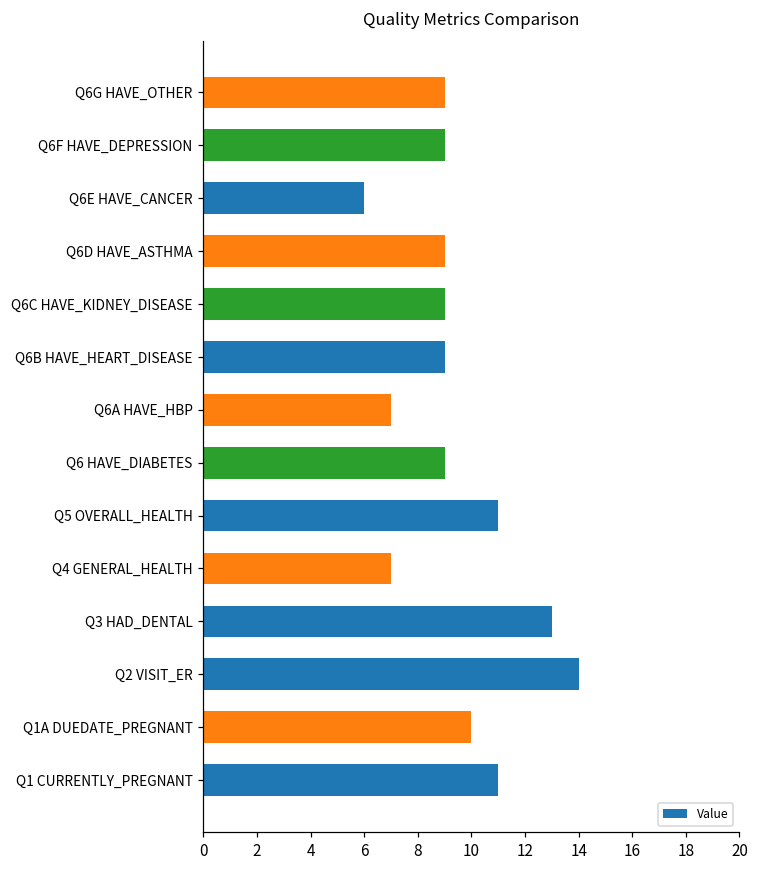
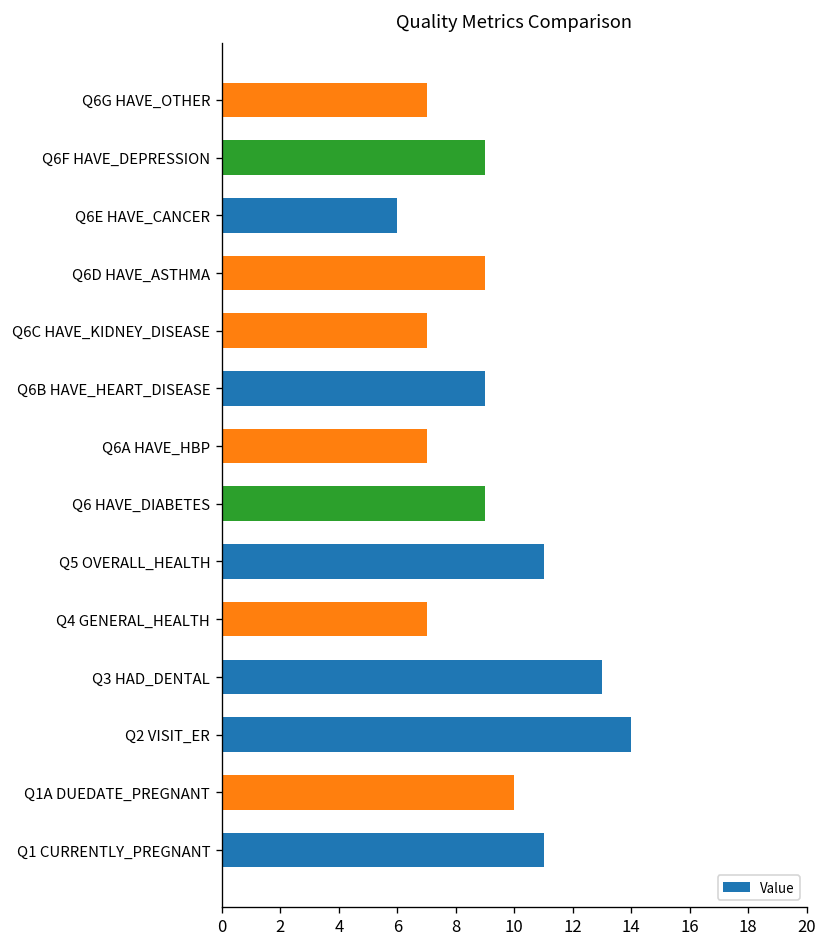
Q6G HAVE_OTHER: 9 -> 7
Q6C HAVE_KIDNEY_DISEASE: 9 -> 7
